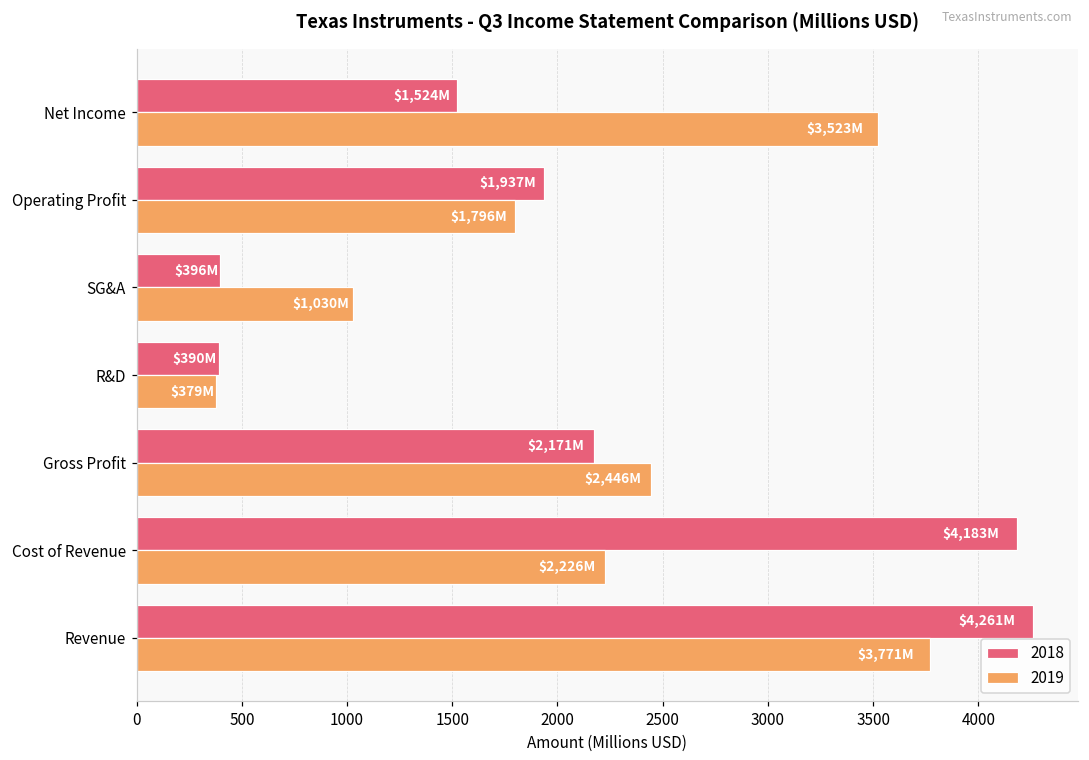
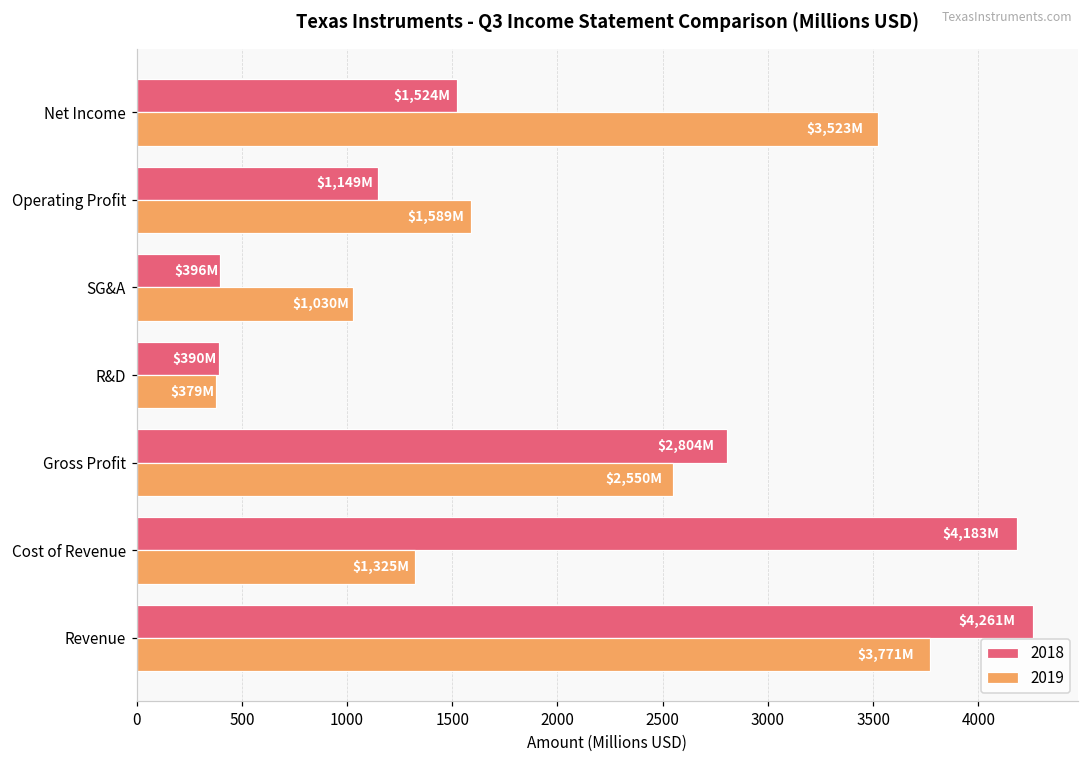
2018, Operating Profit: $1,937M -> $1,149M
2019, Operating Profit: $1,796M -> $1,589M
2018, Gross Profit: $2,171M -> $2,804M
2019, Gross Profit: $2,446M -> $2,550M
2019, Cost of Revenue: $2,226M -> $1,325M
